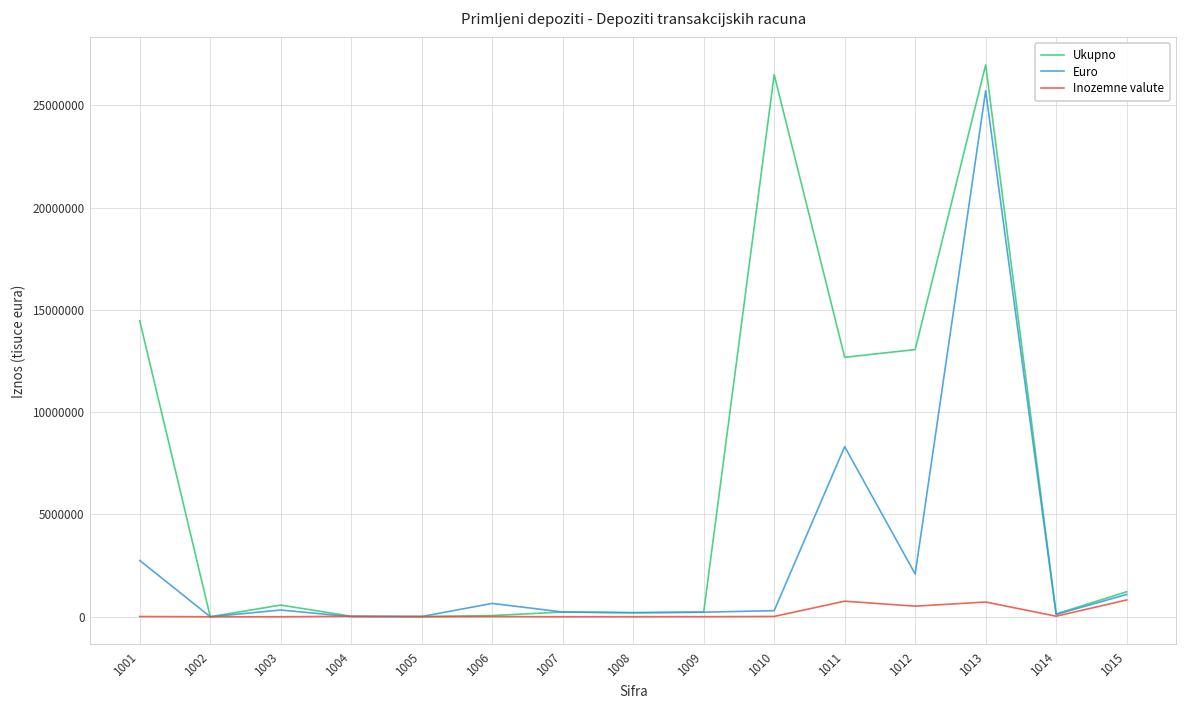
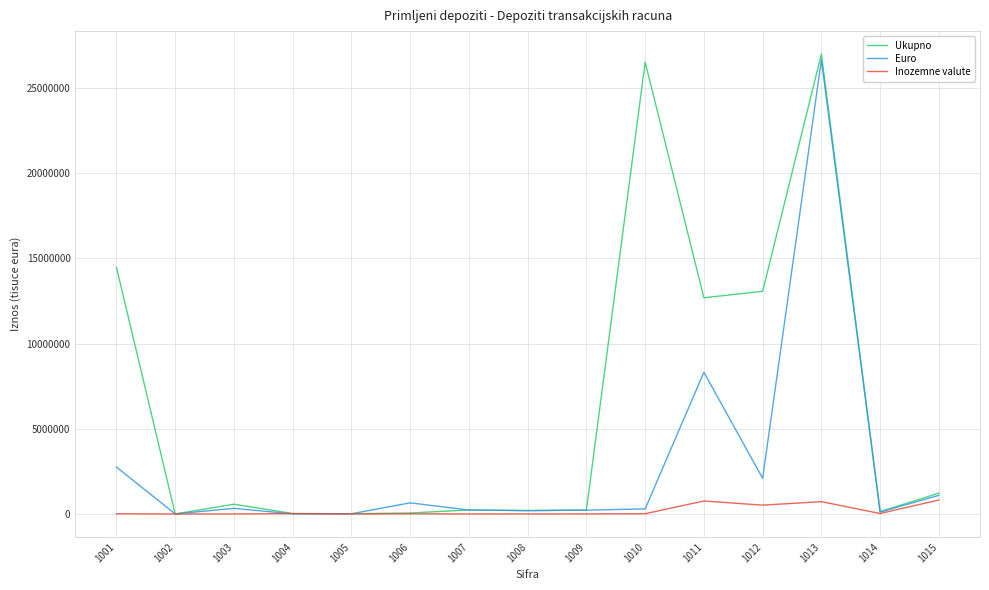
Euro, 1013: 25700000 -> 26600000
